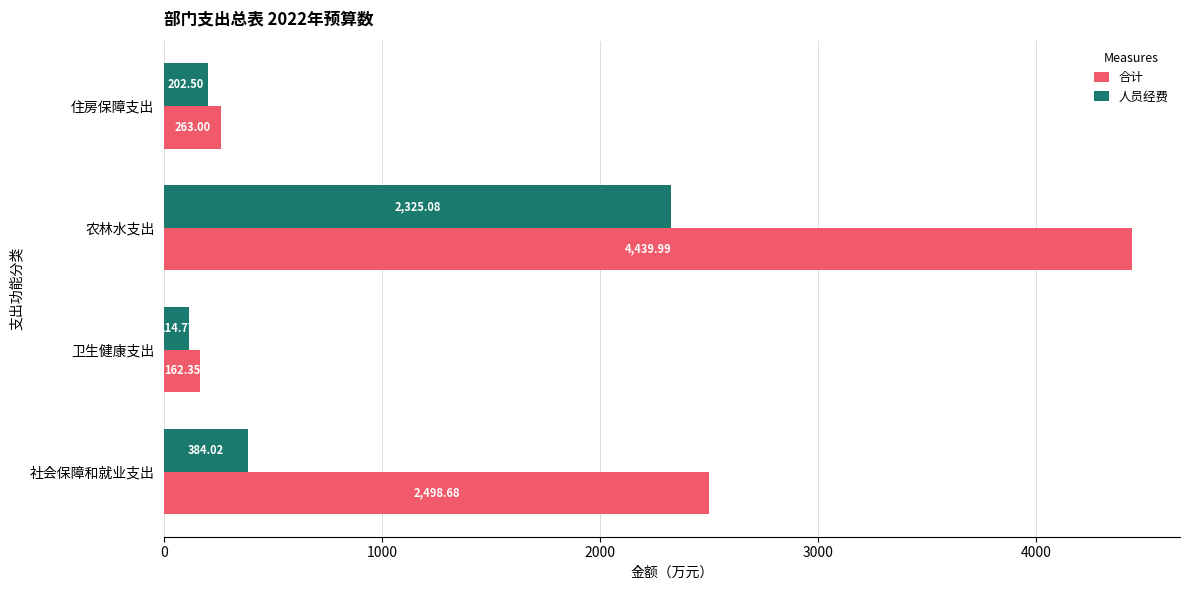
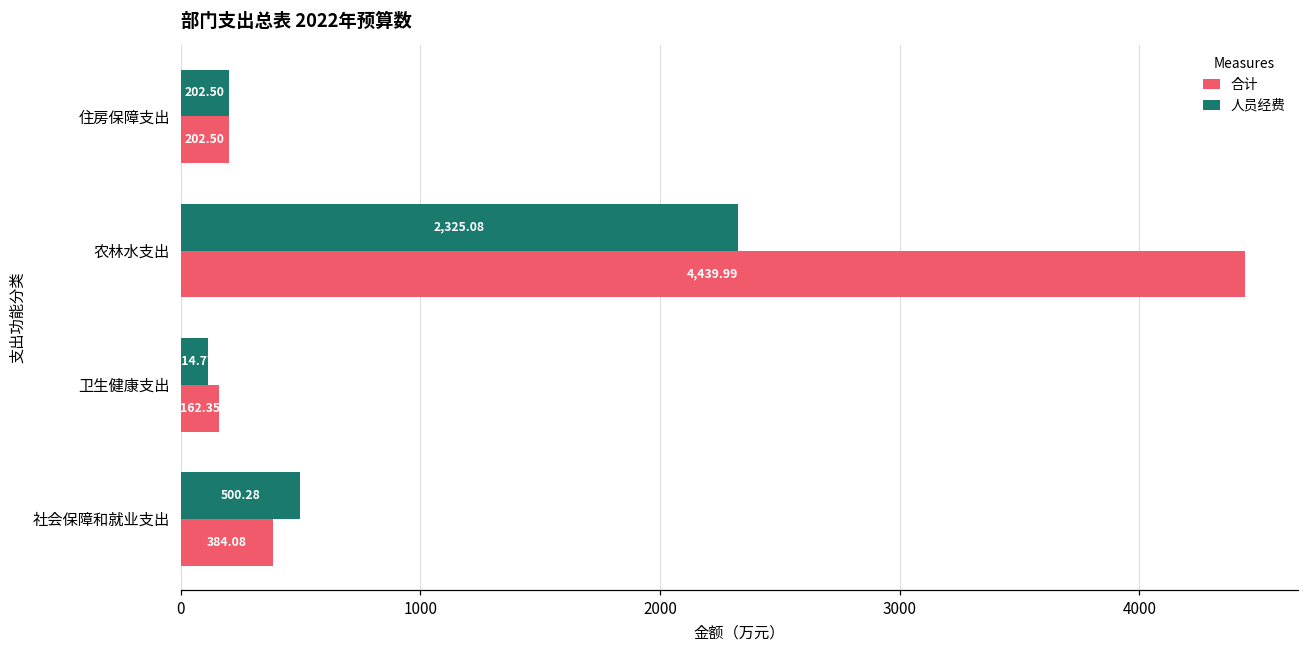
合计, 住房保障支出: 263.00 -> 202.50
人员经费, 社会保障和就业支出: 384.02 -> 500.28
合计, 社会保障和就业支出: 2,498.68 -> 384.08
